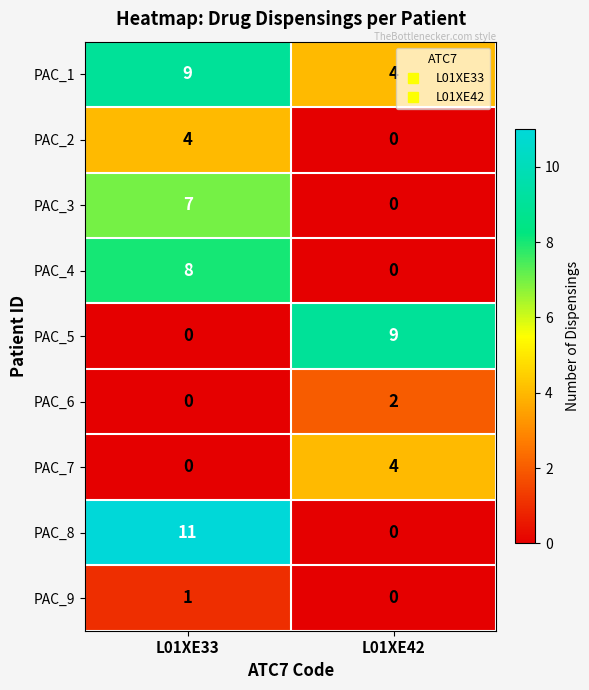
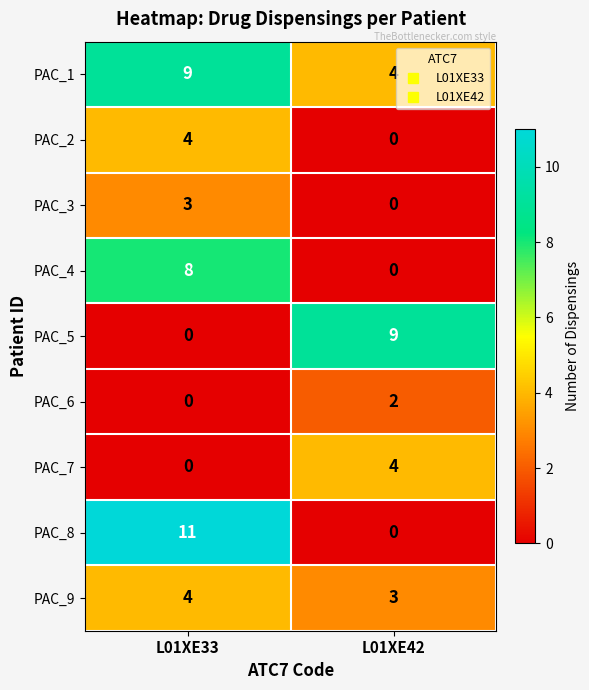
PAC_3, L01XE33: 7 -> 3
PAC_9, L01XE33: 1 -> 4
PAC_9, L01XE42: 0 -> 3
